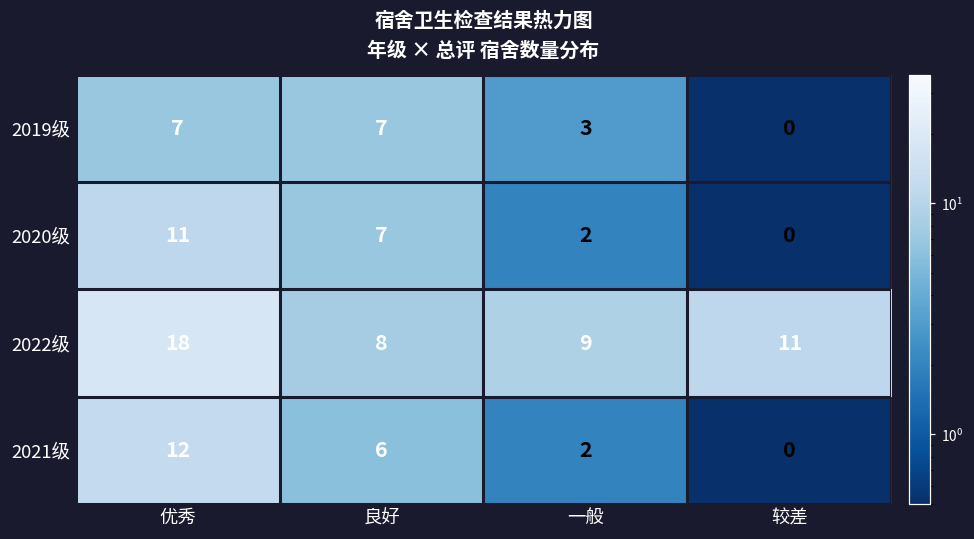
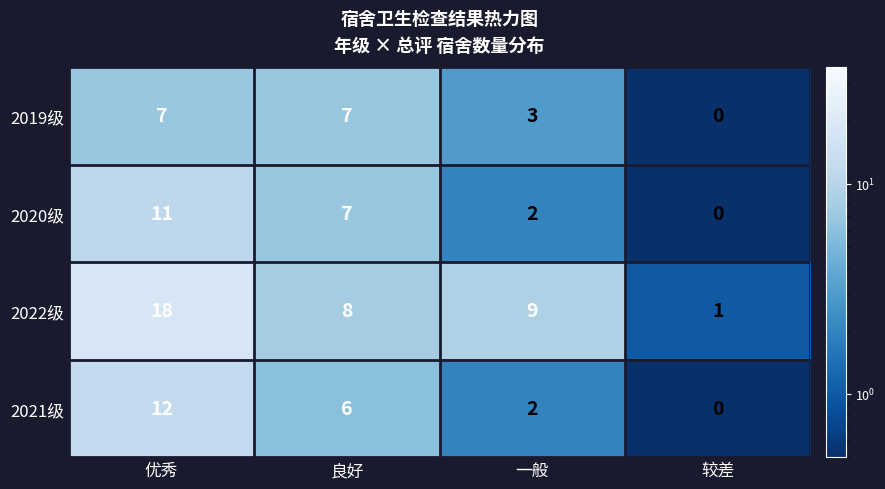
2022级, 较差: 11 -> 1
